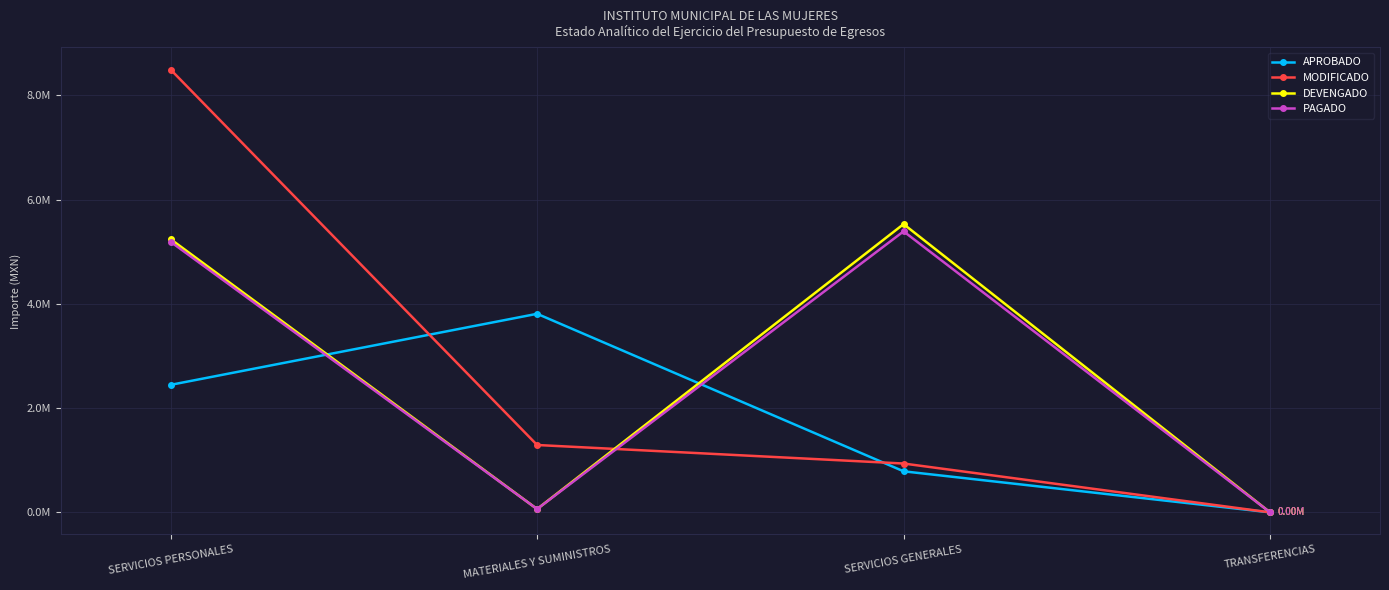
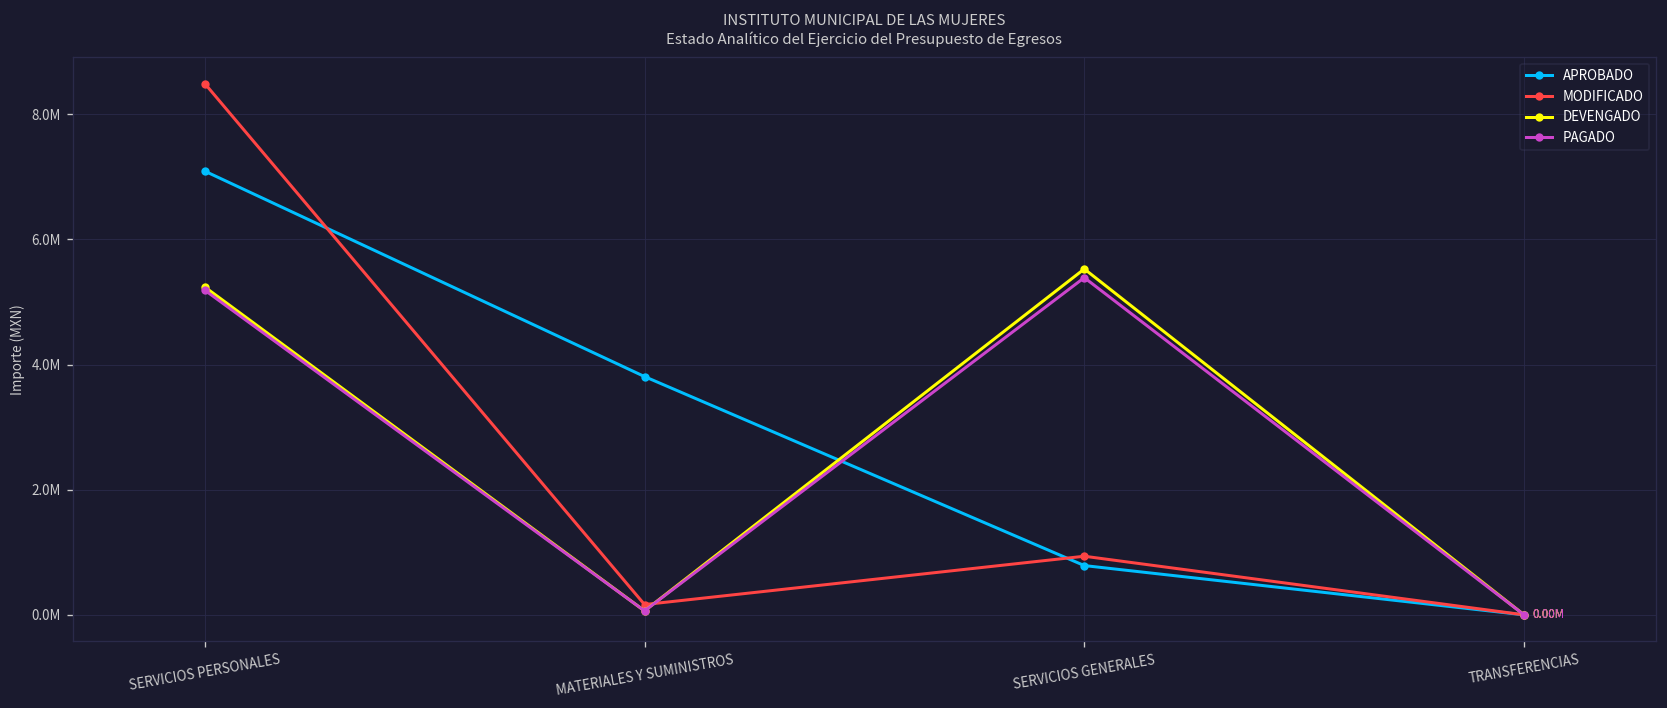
APROBADO, SERVICIOS PERSONALES: 2400000 -> 7100000
MODIFICADO, MATERIALES Y SUMINISTROS: 1300000 -> 200000
